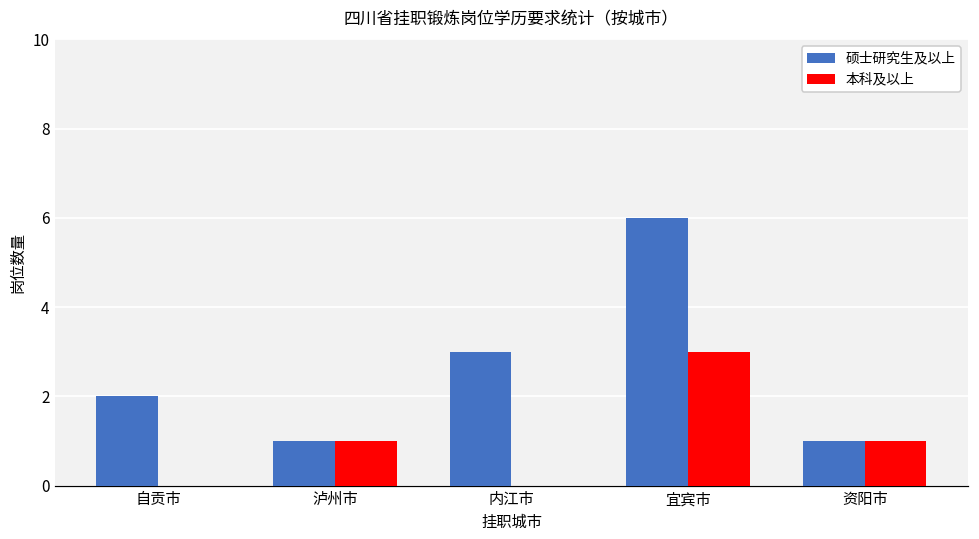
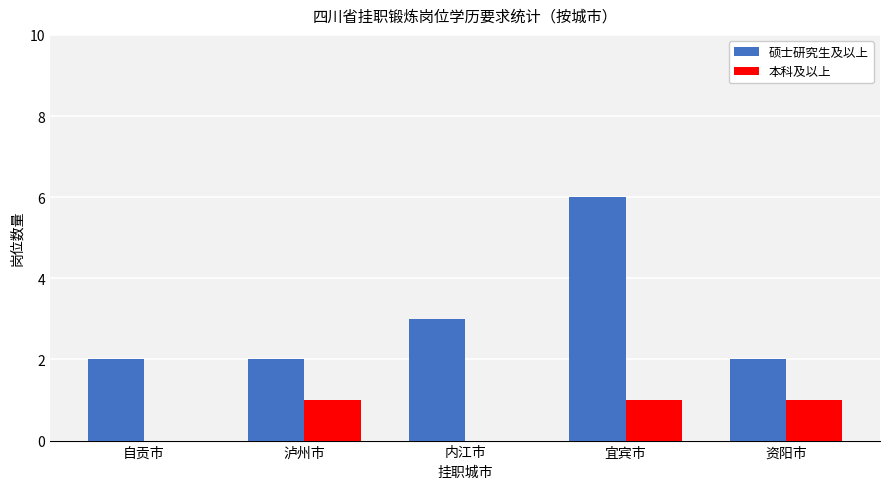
硕士研究生及以上, 泸州市: 1 -> 2
本科及以上, 宜宾市: 3 -> 1
硕士研究生及以上, 资阳市: 1 -> 2
